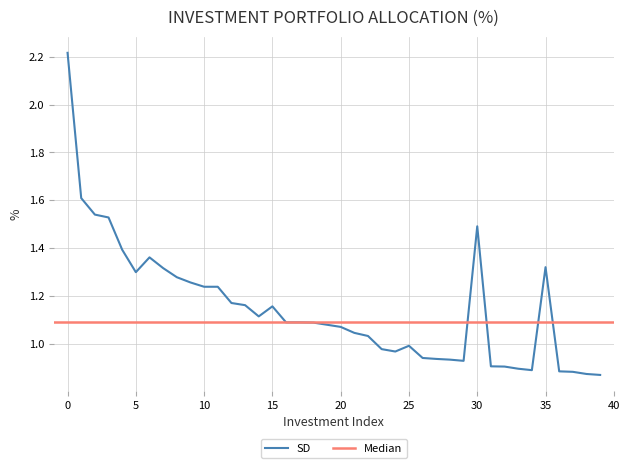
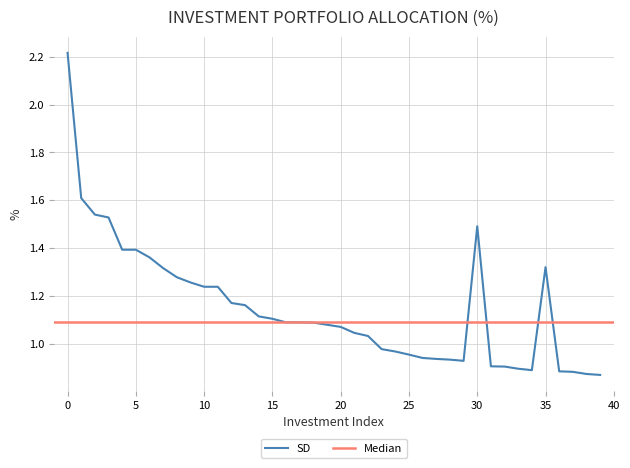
5: 1.30 -> 1.39
15: 1.16 -> 1.10
25: 0.99 -> 0.95
